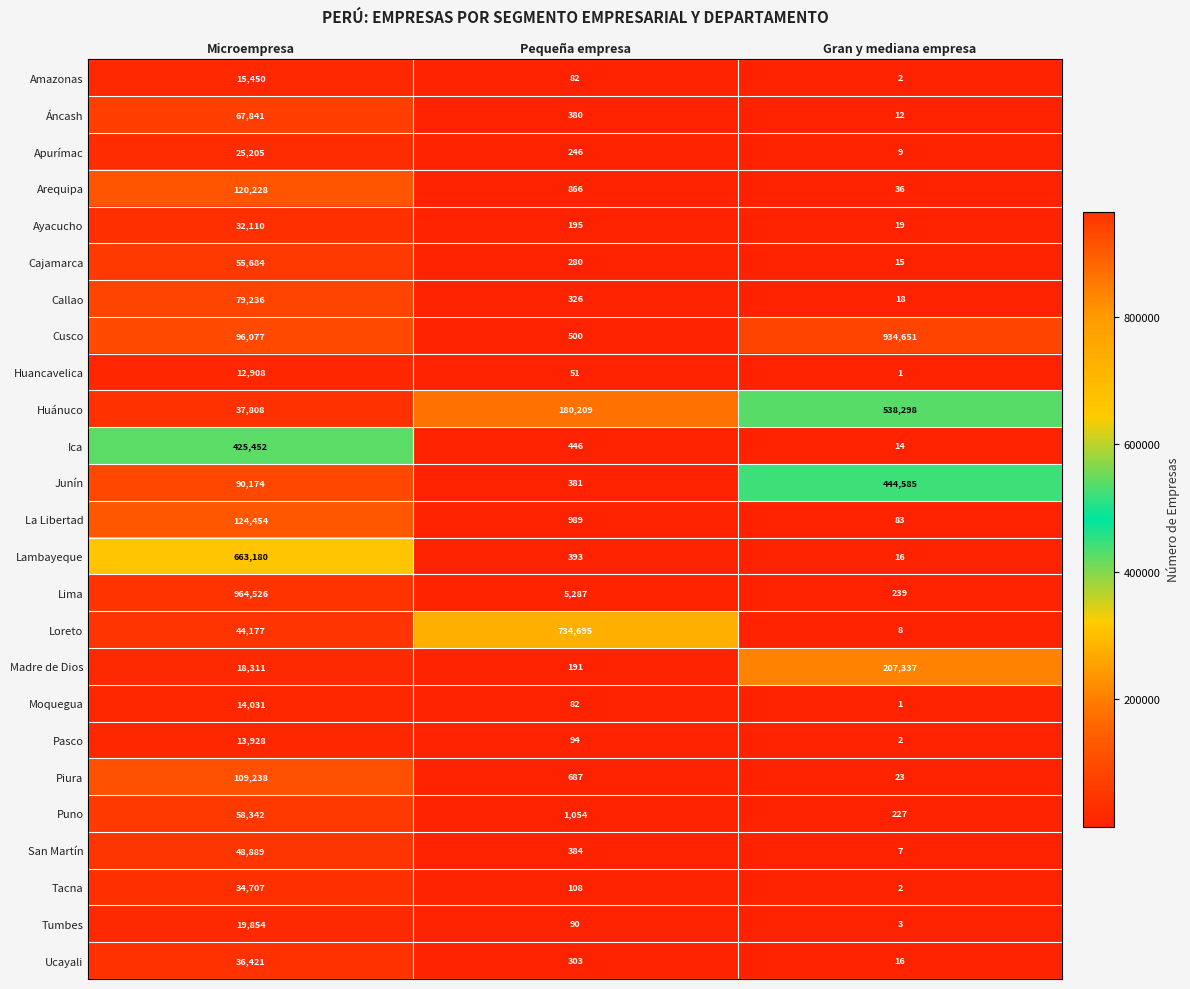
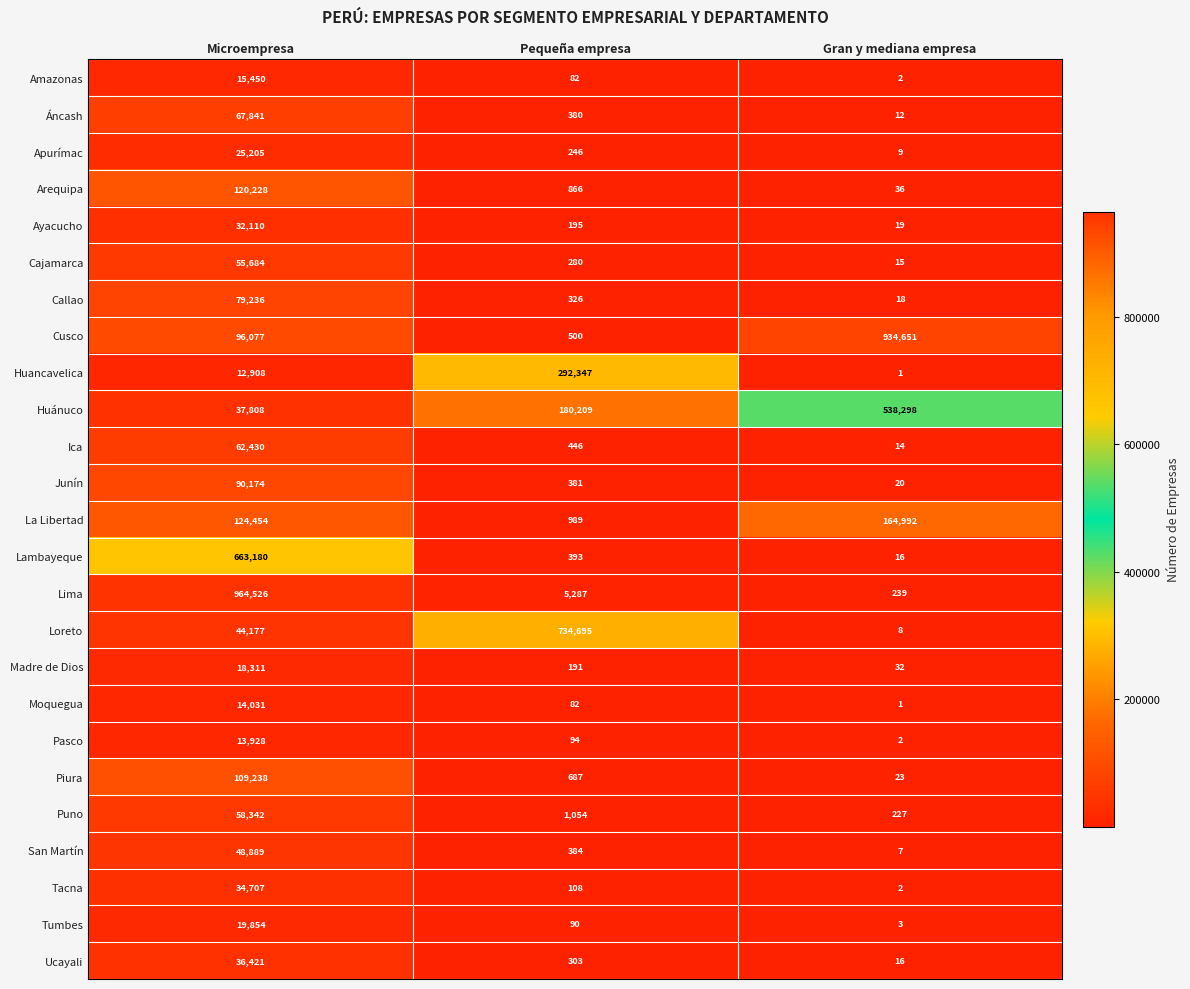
Huancavelica, Pequeña empresa: 51 -> 292,347
Ica, Microempresa: 425,452 -> 62,430
Junín, Gran y mediana empresa: 444,585 -> 20
La Libertad, Gran y mediana empresa: 83 -> 164,992
Madre de Dios, Gran y mediana empresa: 207,337 -> 32
